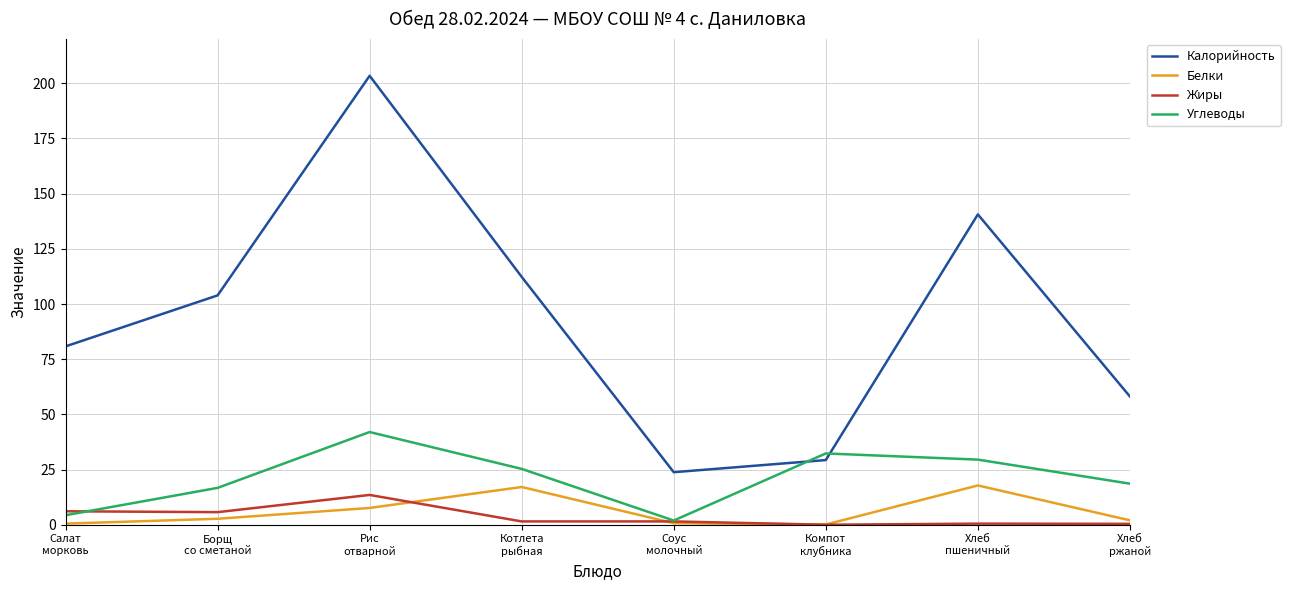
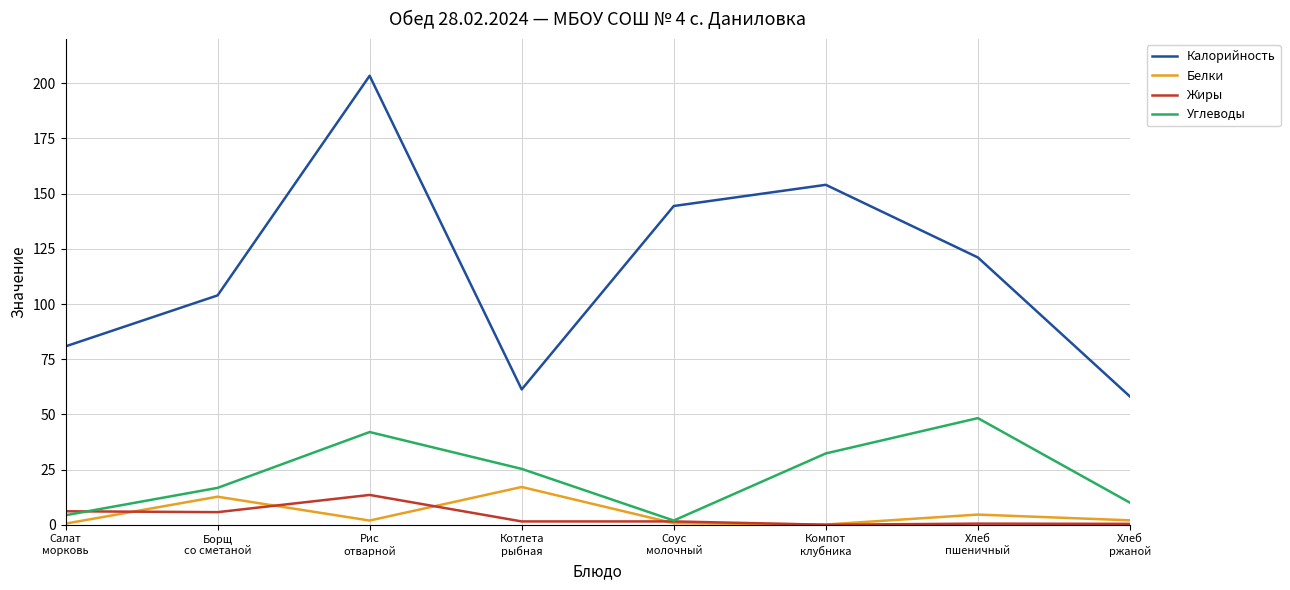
Белки, Борщ со сметаной: 3 -> 13
Белки, Рис отварной: 8 -> 2
Калорийность, Котлета рыбная: 112 -> 61
Калорийность, Соус молочный: 24 -> 144
Калорийность, Компот клубника: 29 -> 154
Калорийность, Хлеб пшеничный: 141 -> 121
Белки, Хлеб пшеничный: 18 -> 5
Углеводы, Хлеб пшеничный: 30 -> 48
Углеводы, Хлеб ржаной: 19 -> 10
